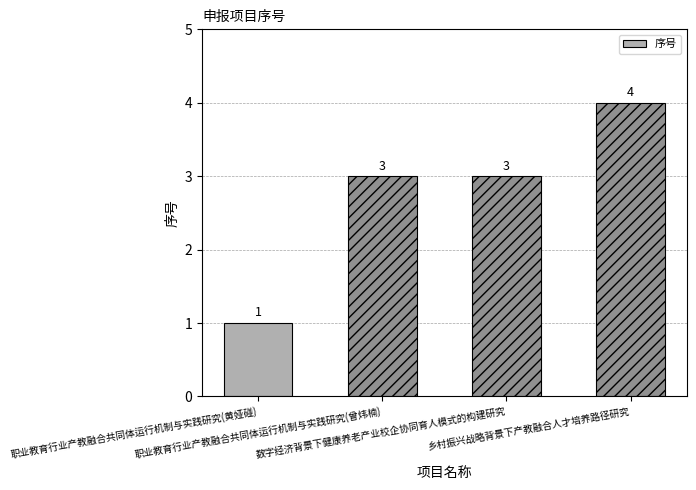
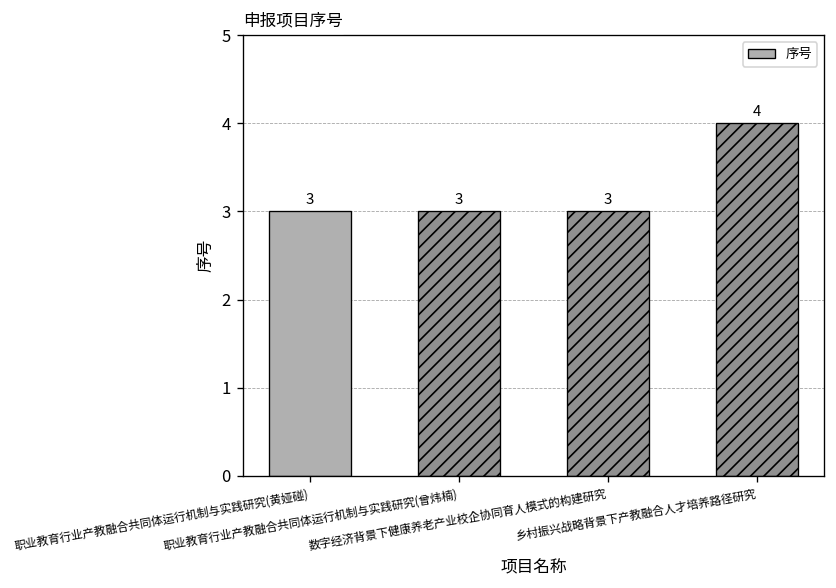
职业教育行业产教融合共同体运行机制与实践研究(黄娅碰): 1 -> 3
